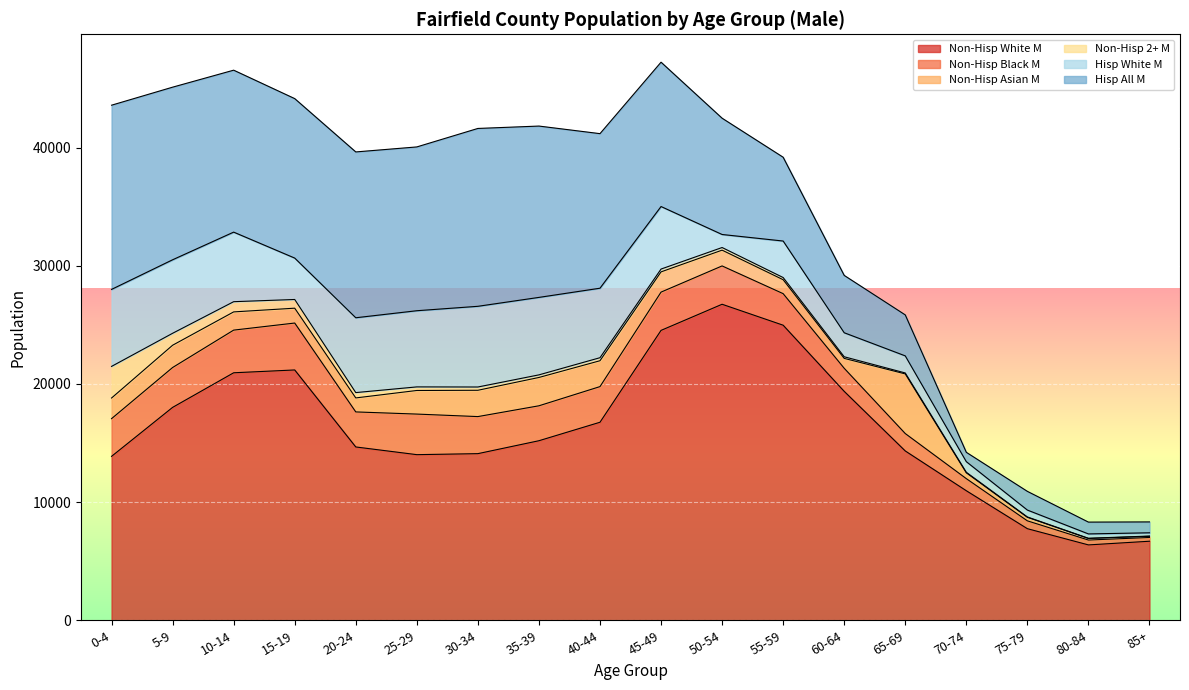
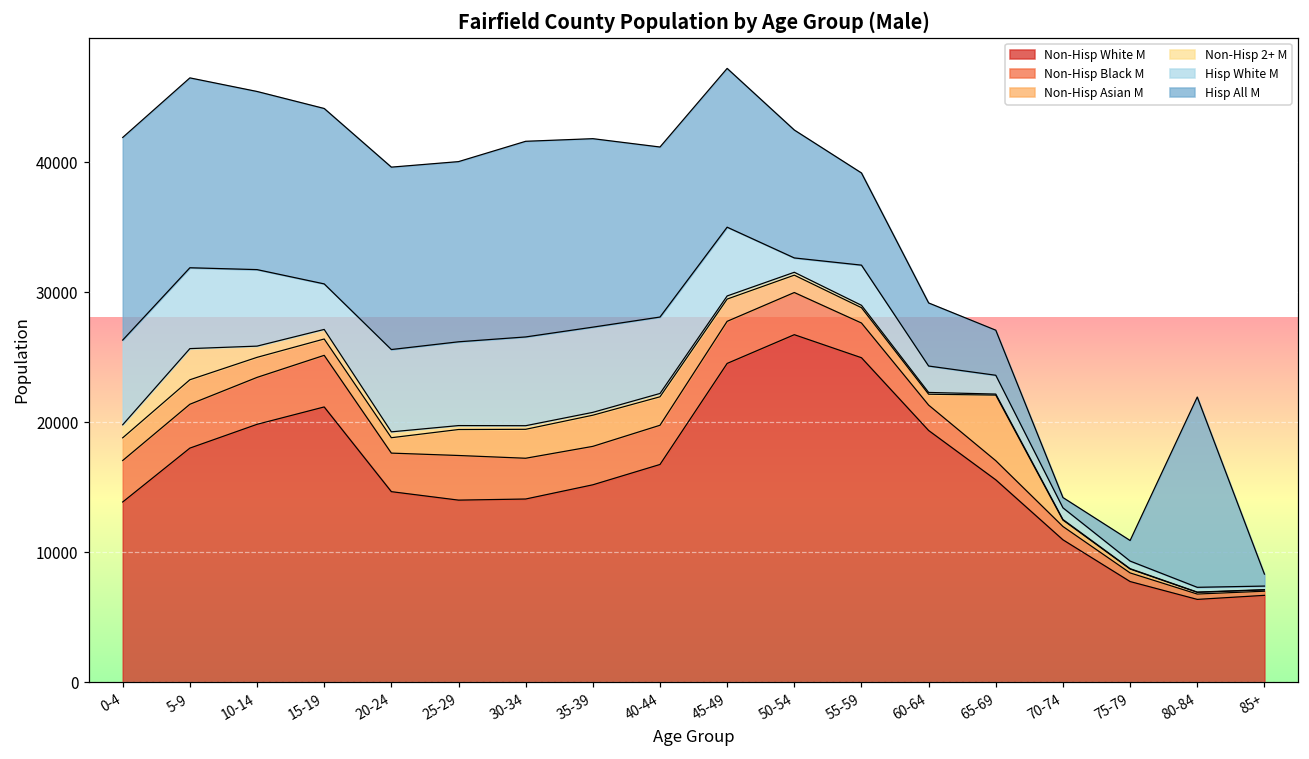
Non-Hisp 2+ M, 0-4: 2700 -> 1000
Non-Hisp 2+ M, 5-9: 1000 -> 2400
Non-Hisp White M, 10-14: 20900 -> 19900
Non-Hisp White M, 65-69: 14300 -> 15600
Hisp All M, 80-84: 1000 -> 14600
